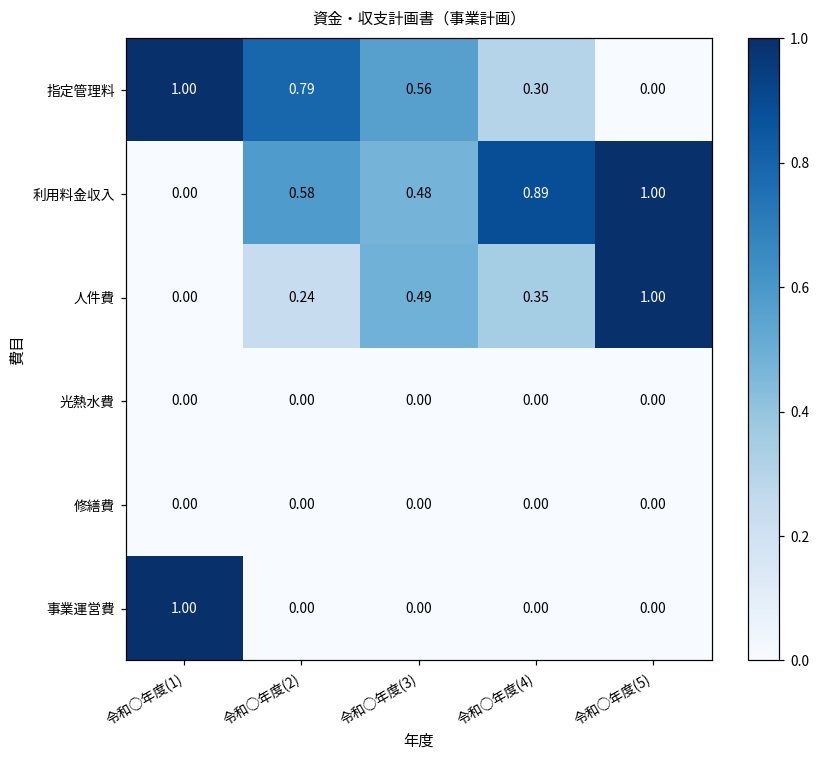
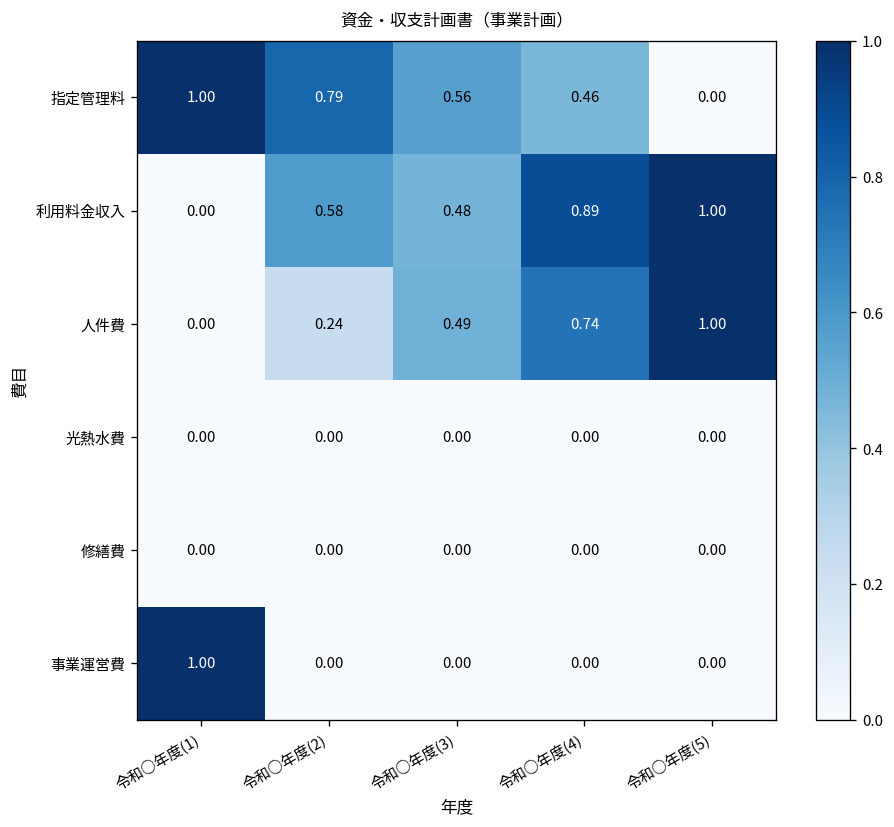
指定管理料, 令和○年度(4): 0.30 -> 0.46
人件費, 令和○年度(4): 0.35 -> 0.74
